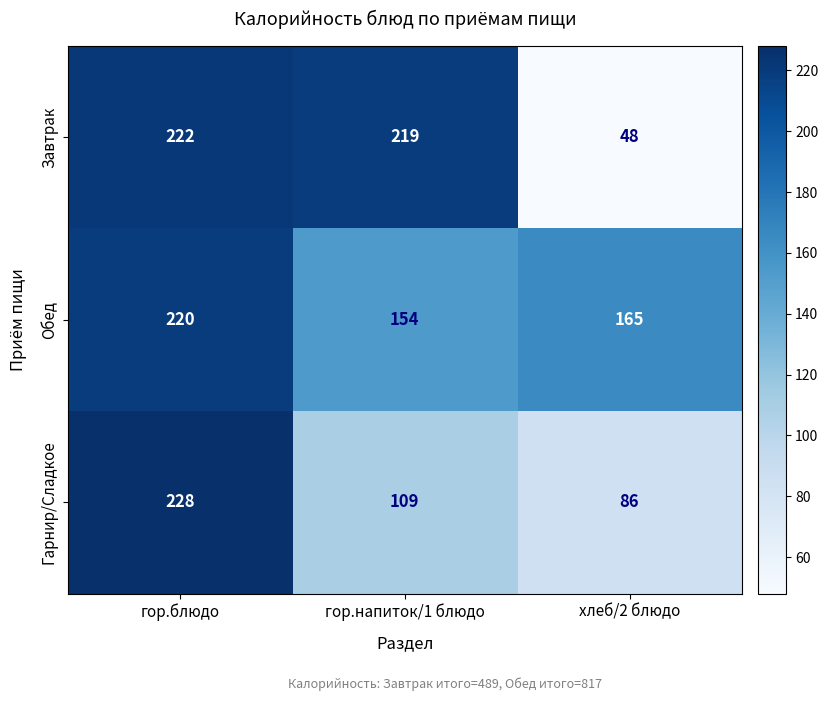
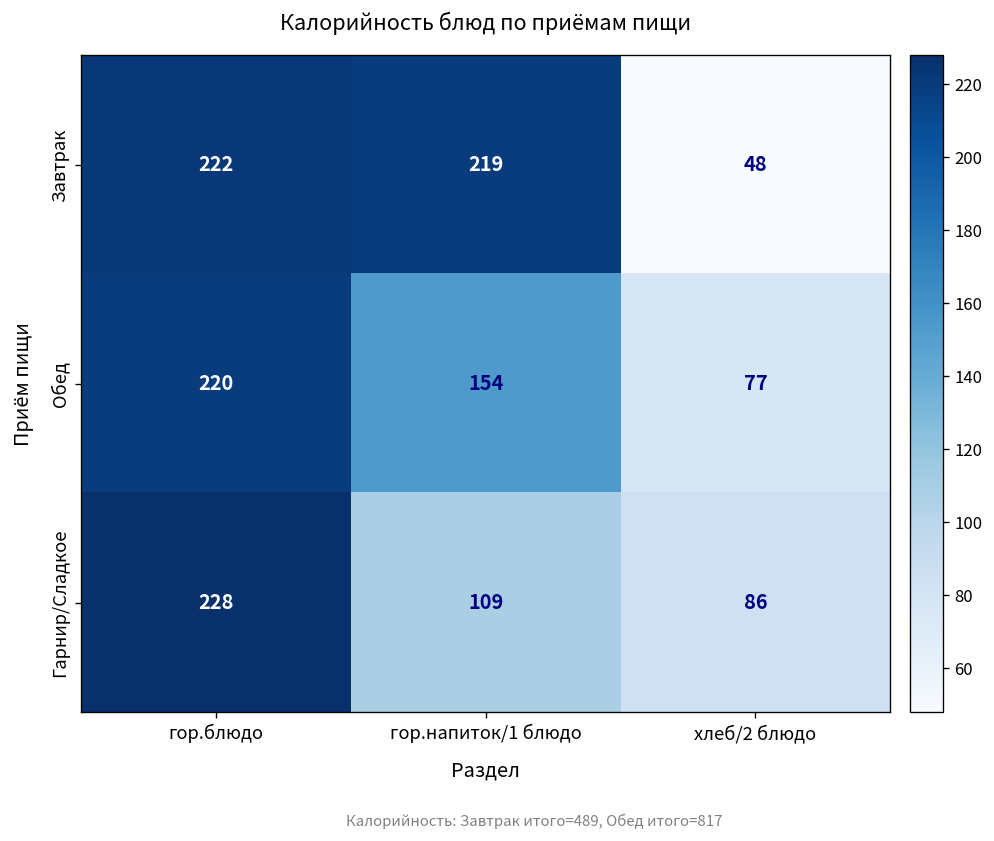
Обед, хлеб/2 блюдо: 165 -> 77
